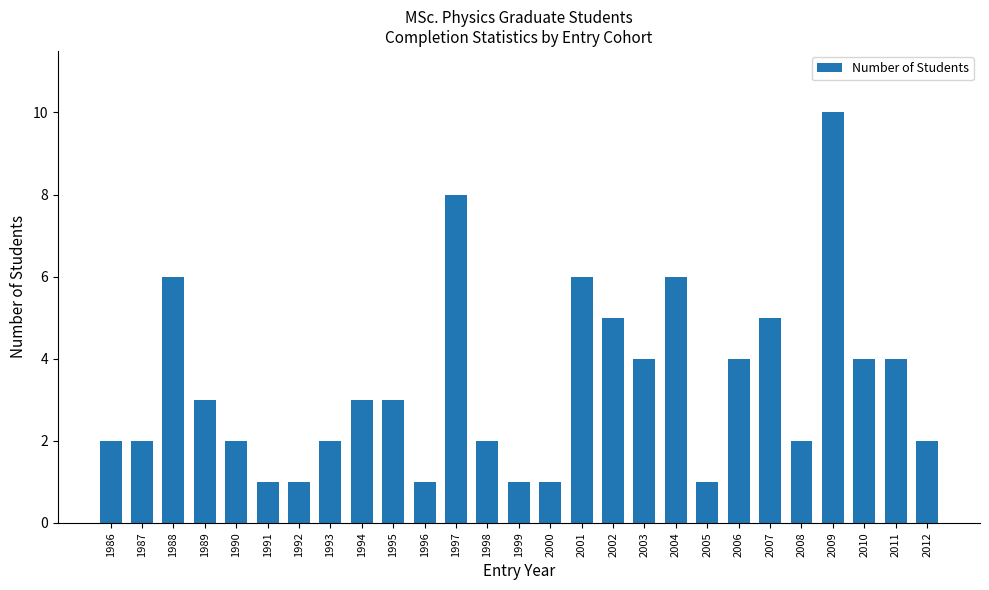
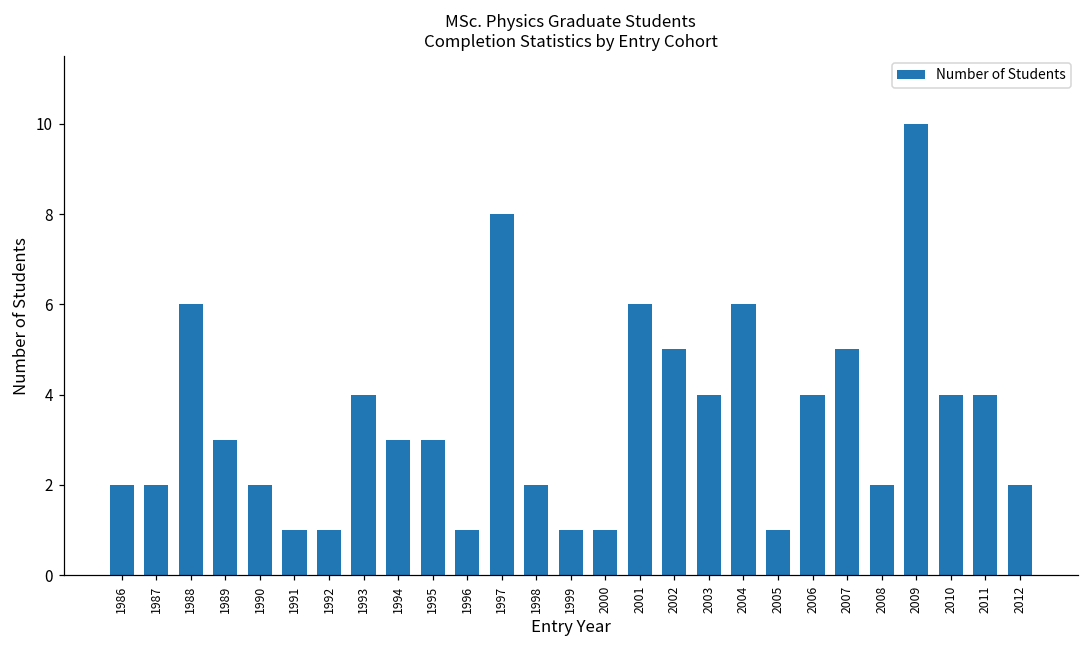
1993: 2 -> 4
